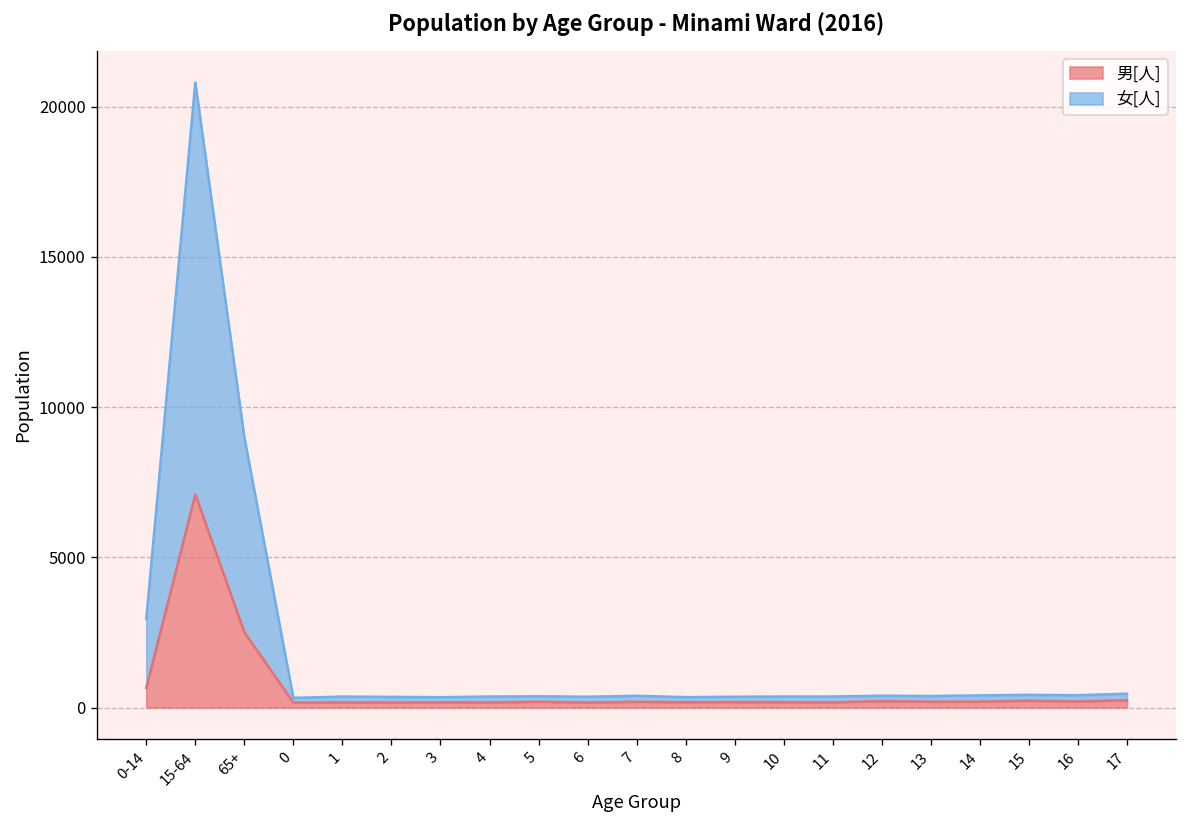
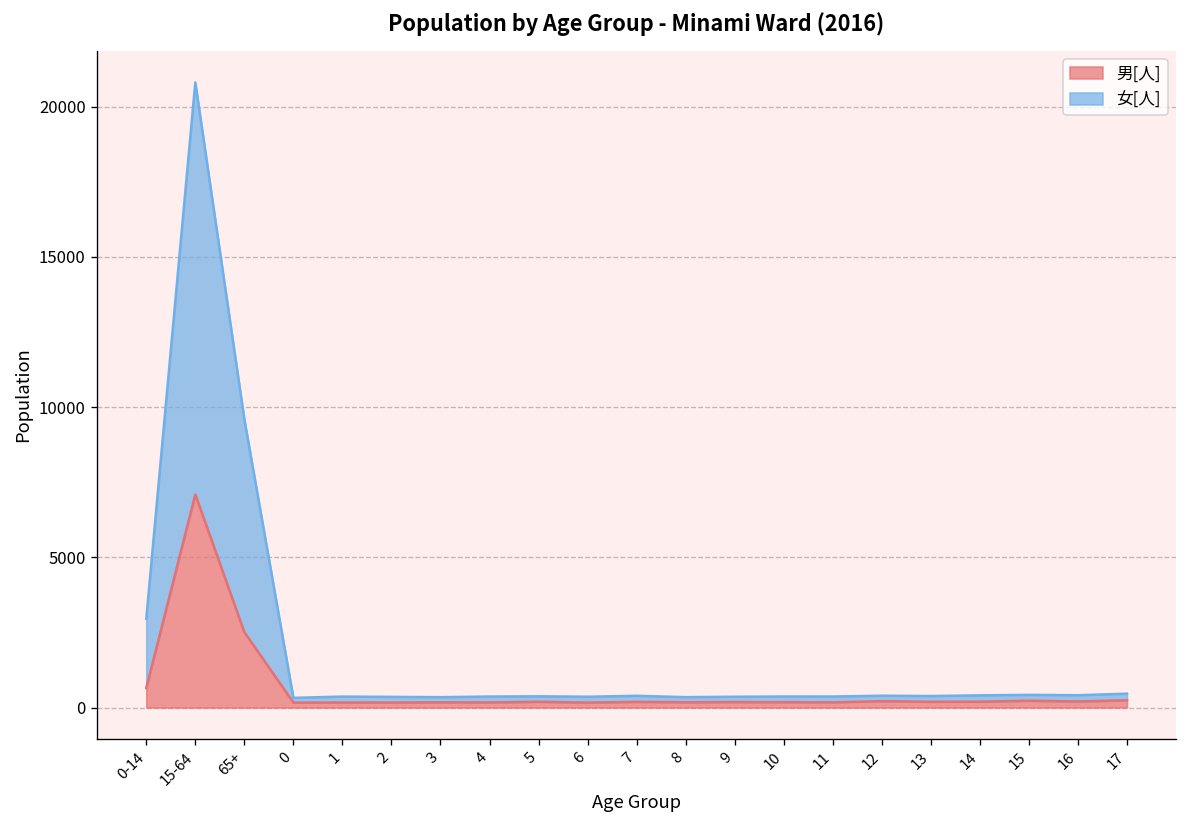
女[人], 65+: 6500 -> 7100
